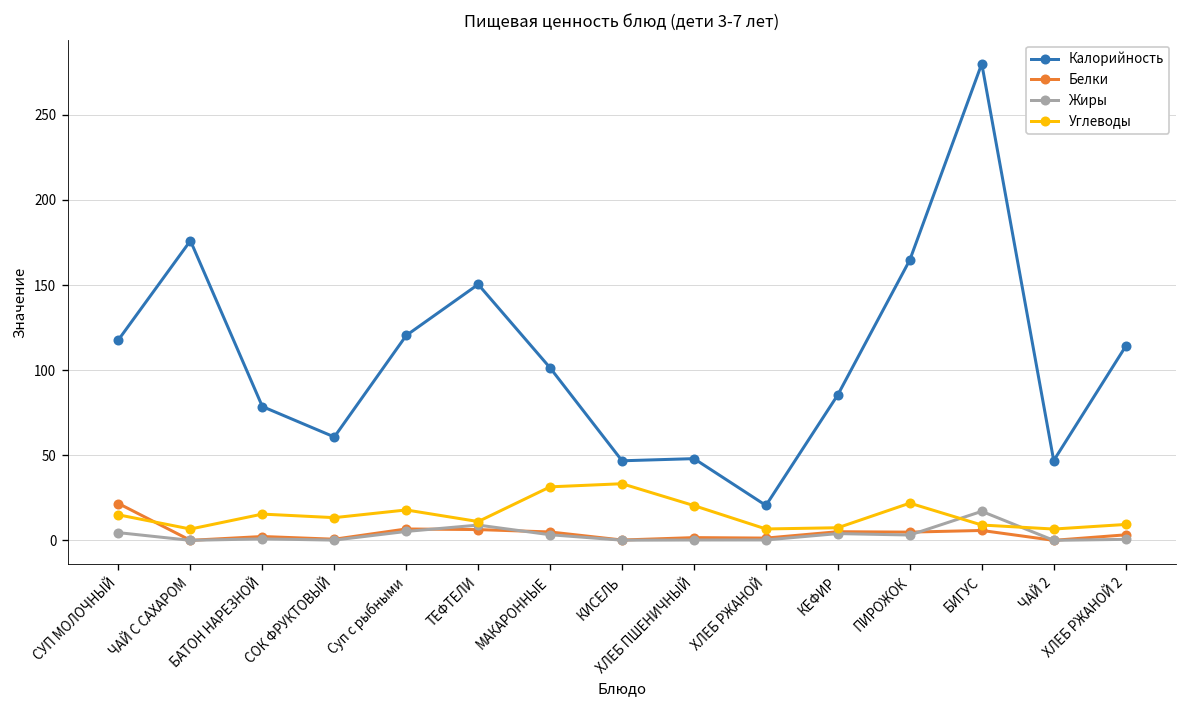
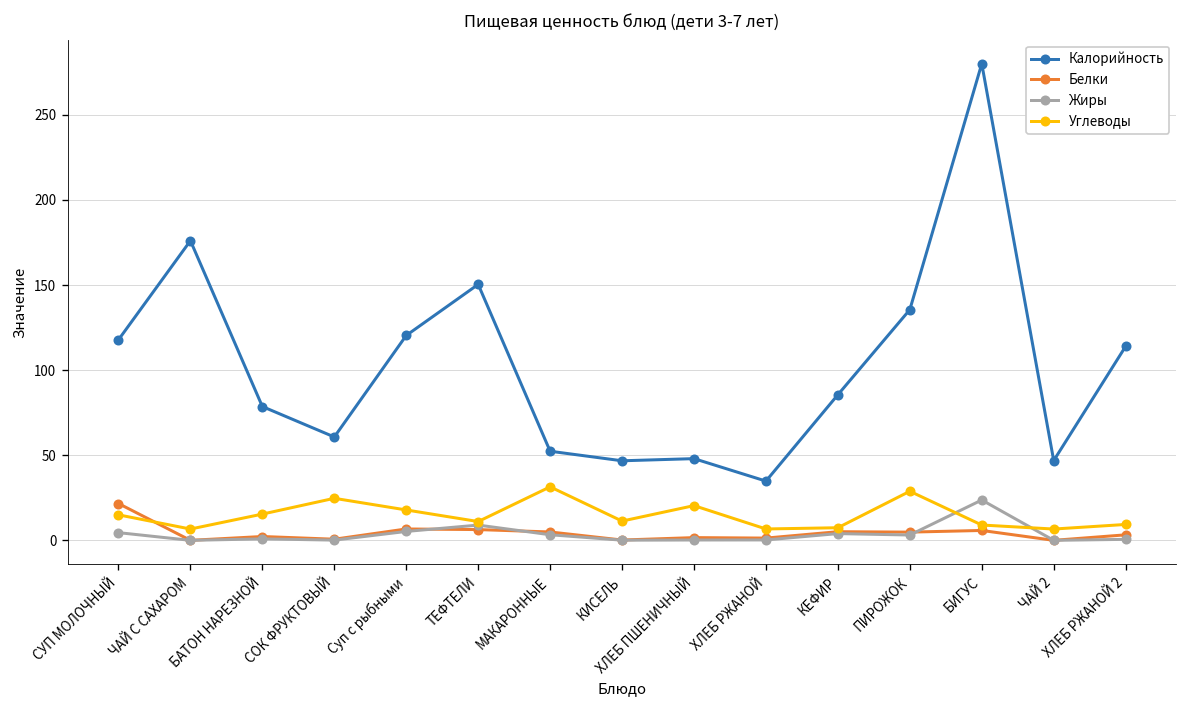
Углеводы, СОК ФРУКТОВЫЙ: 13 -> 25
Калорийность, МАКАРОННЫЕ: 101 -> 52
Углеводы, КИСЕЛЬ: 33 -> 11
Калорийность, ХЛЕБ РЖАНОЙ: 21 -> 35
Калорийность, ПИРОЖОК: 165 -> 136
Углеводы, ПИРОЖОК: 22 -> 29
Жиры, БИГУС: 17 -> 24
